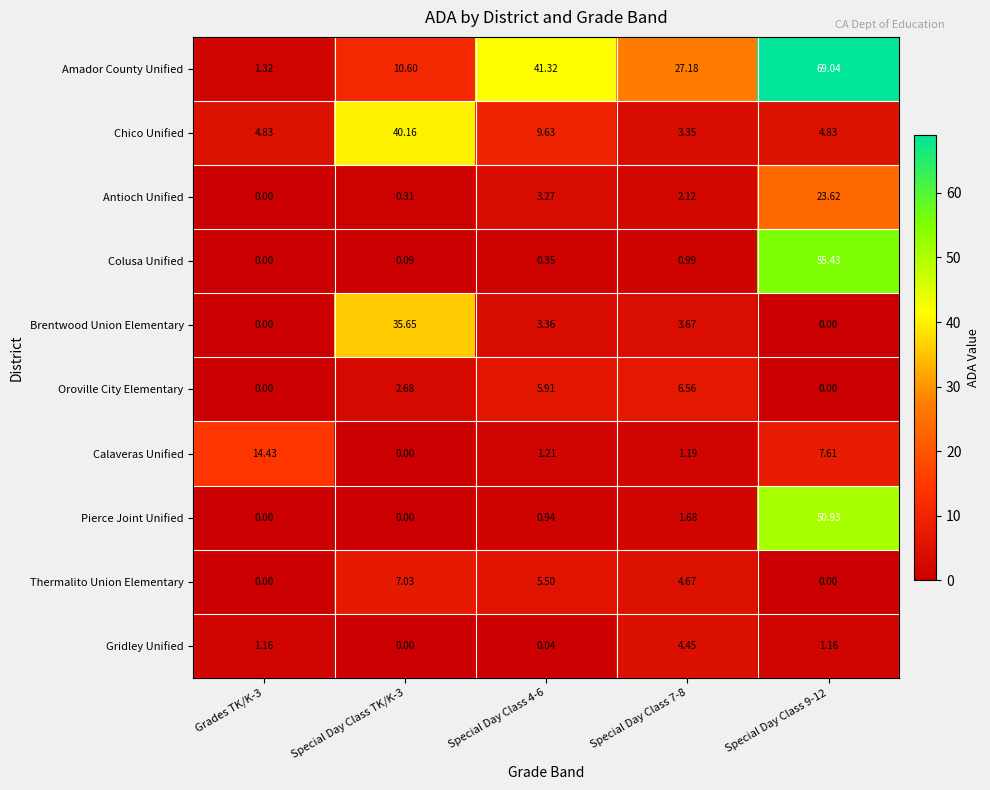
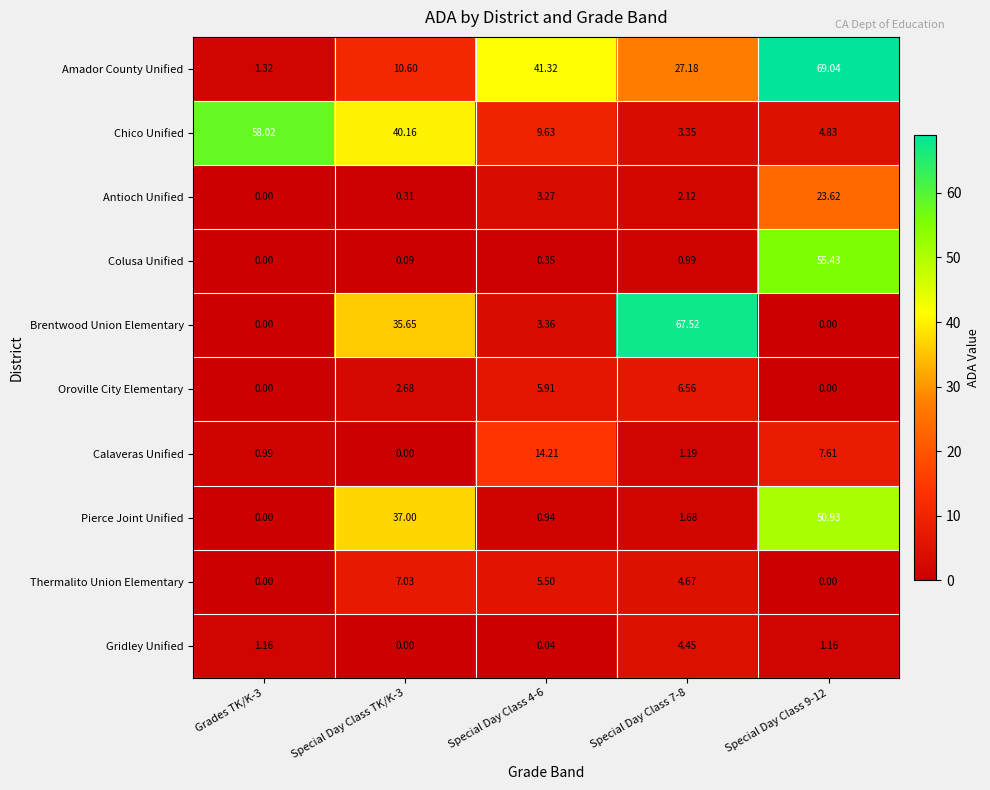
Chico Unified, Grades TK/K-3: 4.83 -> 58.02
Brentwood Union Elementary, Special Day Class 7-8: 3.67 -> 67.52
Calaveras Unified, Grades TK/K-3: 14.43 -> 0.99
Calaveras Unified, Special Day Class 4-6: 1.21 -> 14.21
Pierce Joint Unified, Special Day Class TK/K-3: 0.00 -> 37.00
